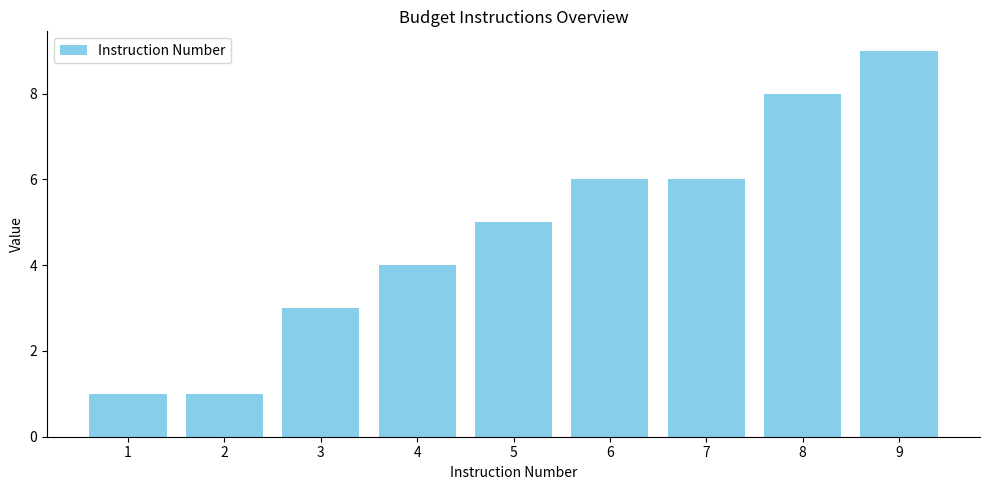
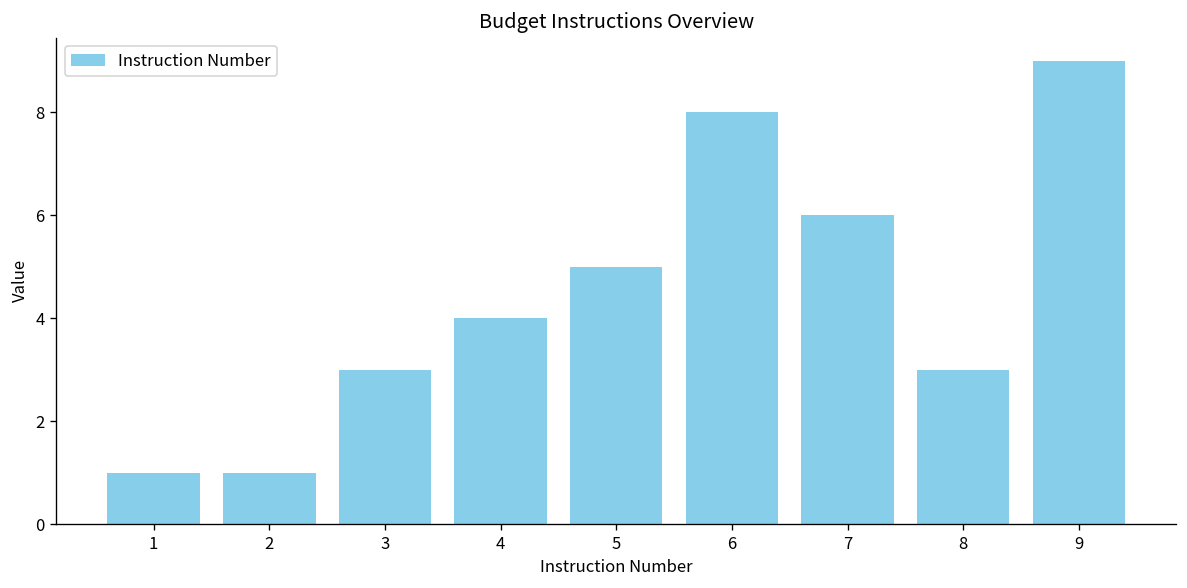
6: 6 -> 8
8: 8 -> 3
